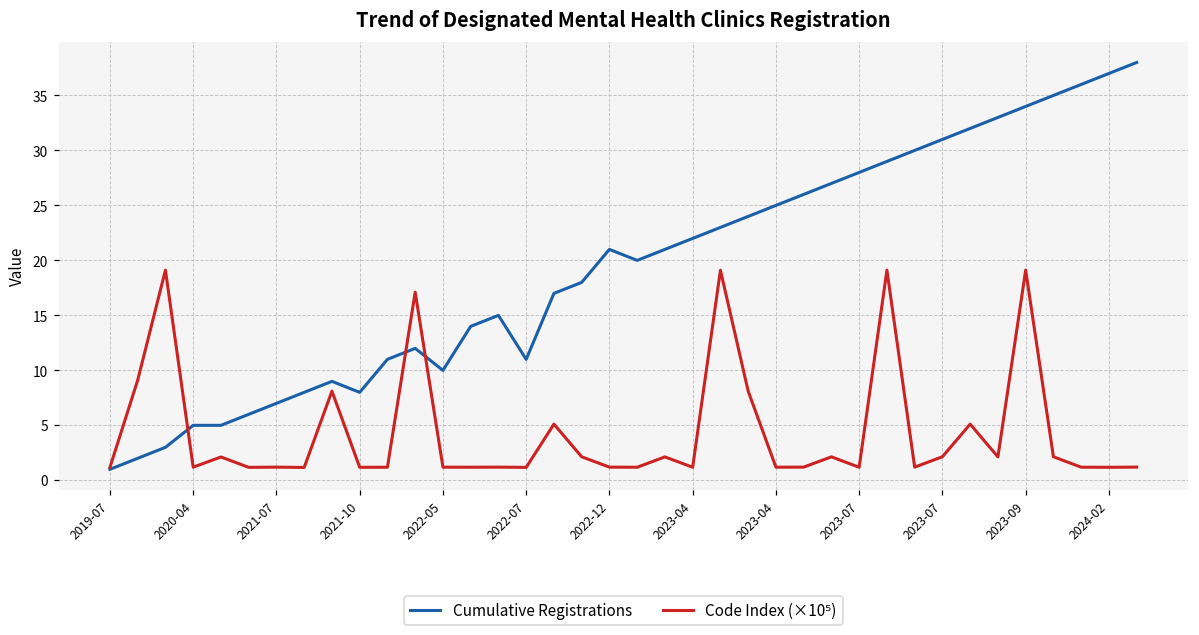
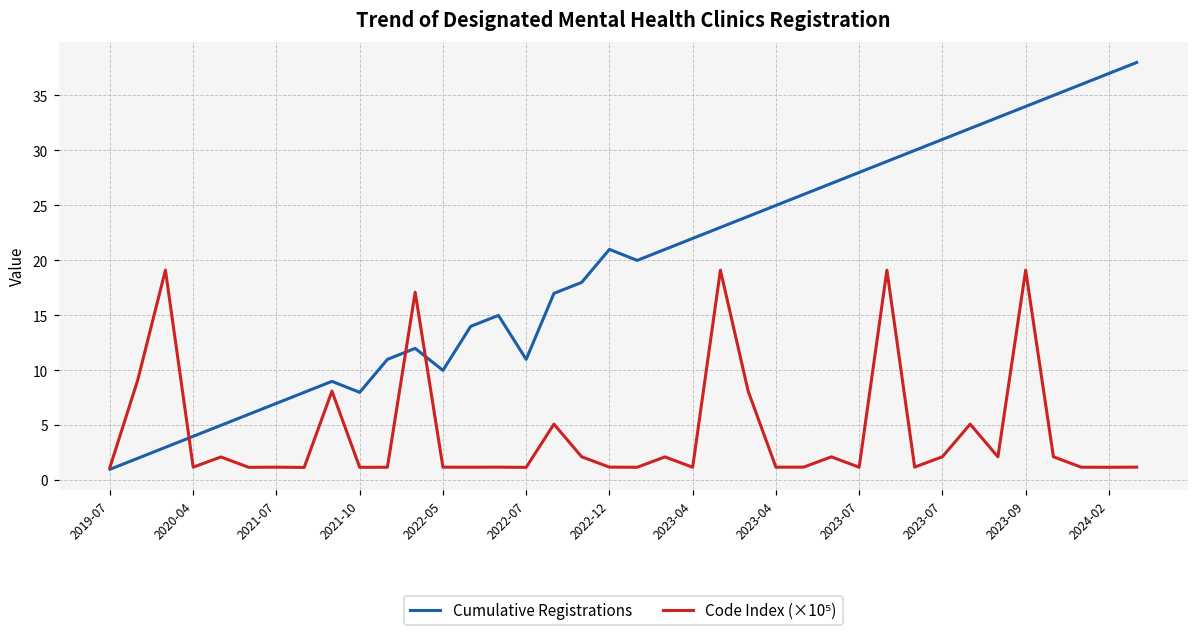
Cumulative Registrations, 2020-04: 5 -> 4
